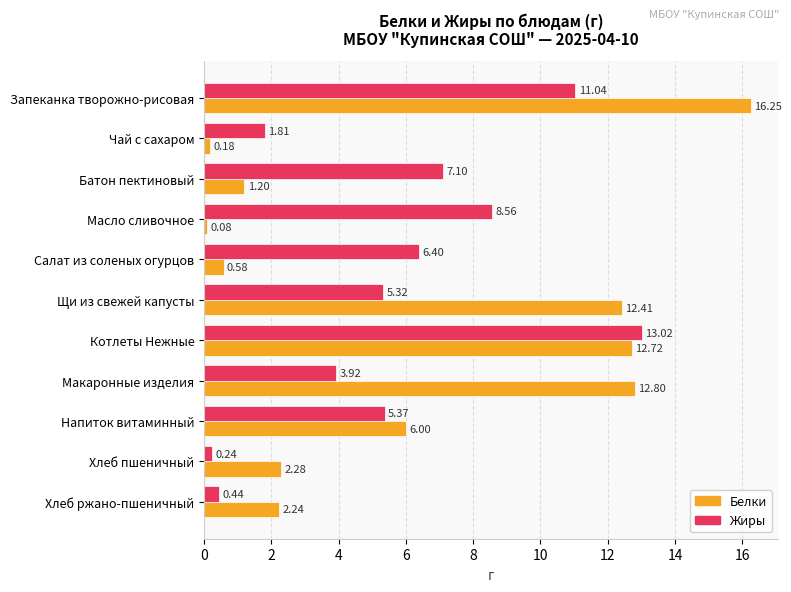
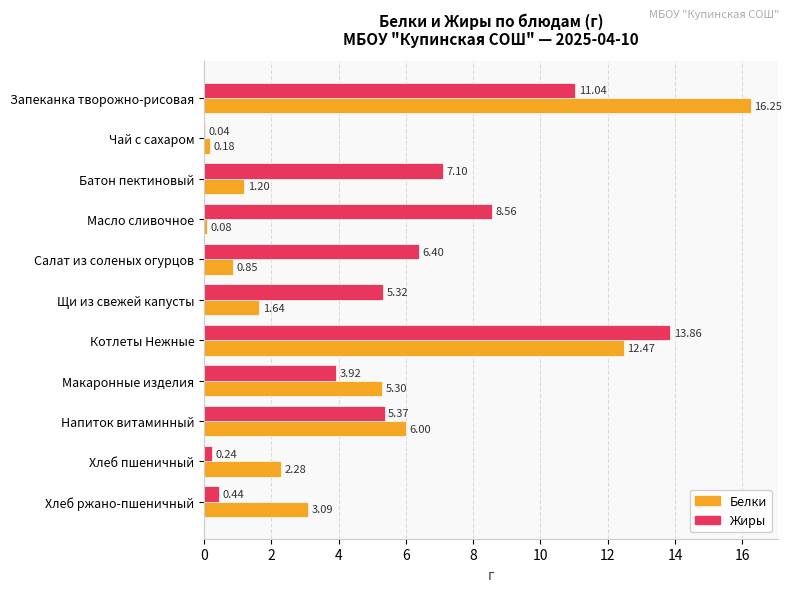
Жиры, Чай с сахаром: 1.81 -> 0.04
Белки, Салат из соленых огурцов: 0.58 -> 0.85
Белки, Щи из свежей капусты: 12.41 -> 1.64
Жиры, Котлеты Нежные: 13.02 -> 13.86
Белки, Котлеты Нежные: 12.72 -> 12.47
Белки, Макаронные изделия: 12.80 -> 5.30
Белки, Хлеб ржано-пшеничный: 2.24 -> 3.09
